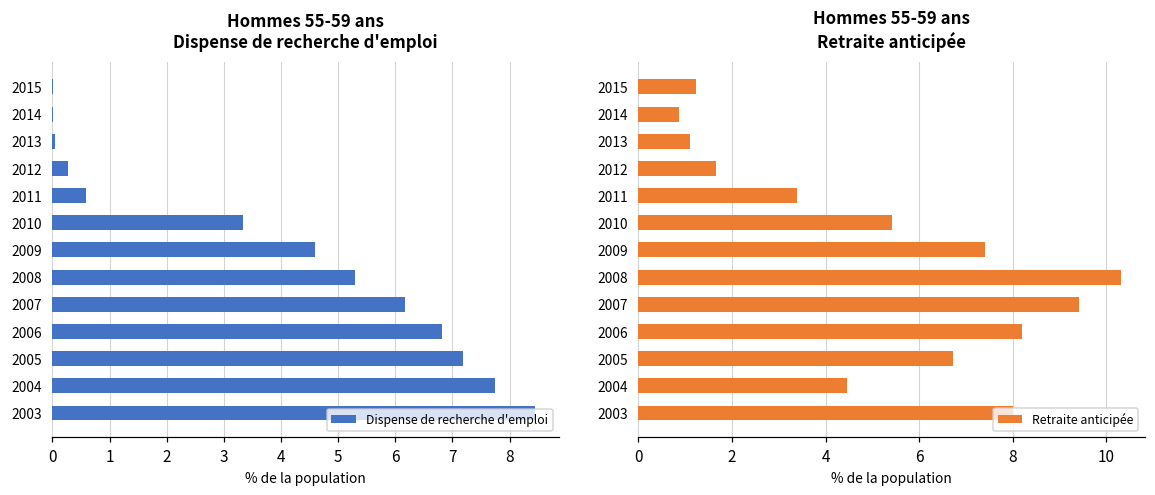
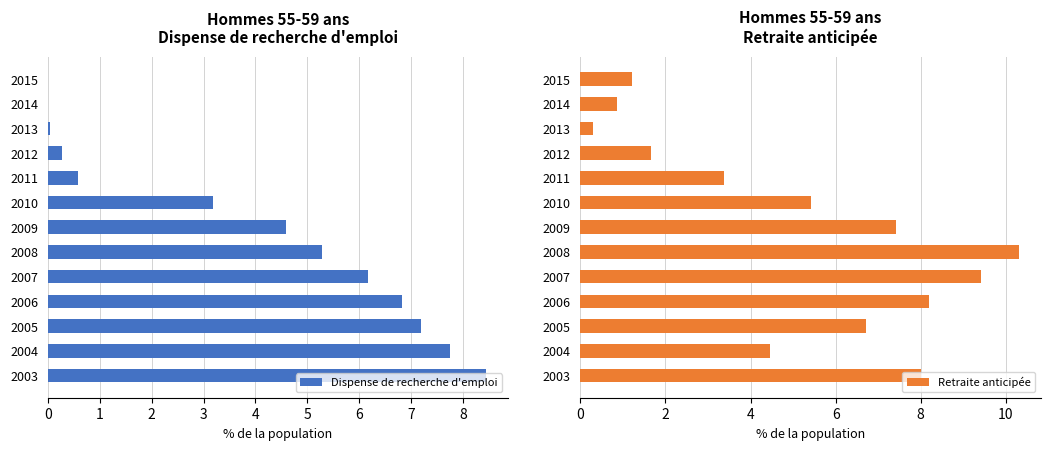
Hommes 55-59 ans Dispense de recherche d'emploi, 2010: 3.3 -> 3.2
Hommes 55-59 ans Retraite anticipée, 2013: 1.1 -> 0.3
